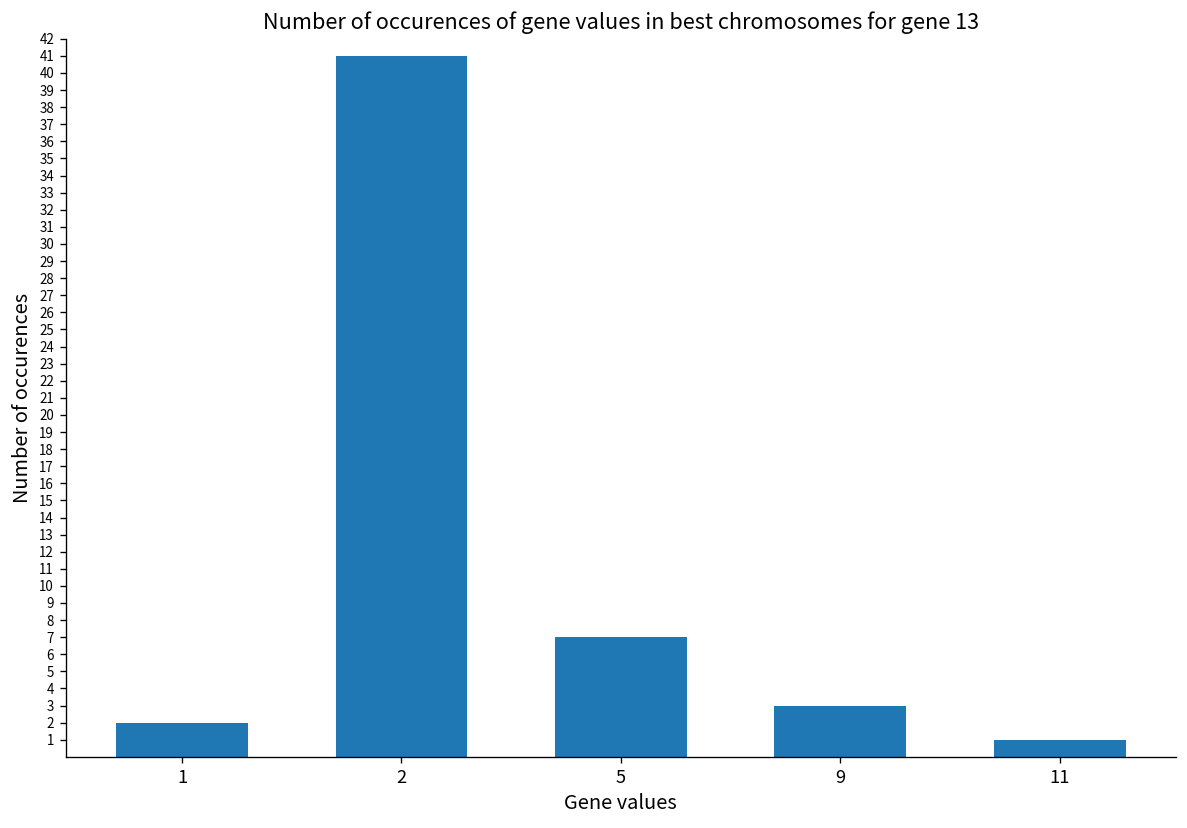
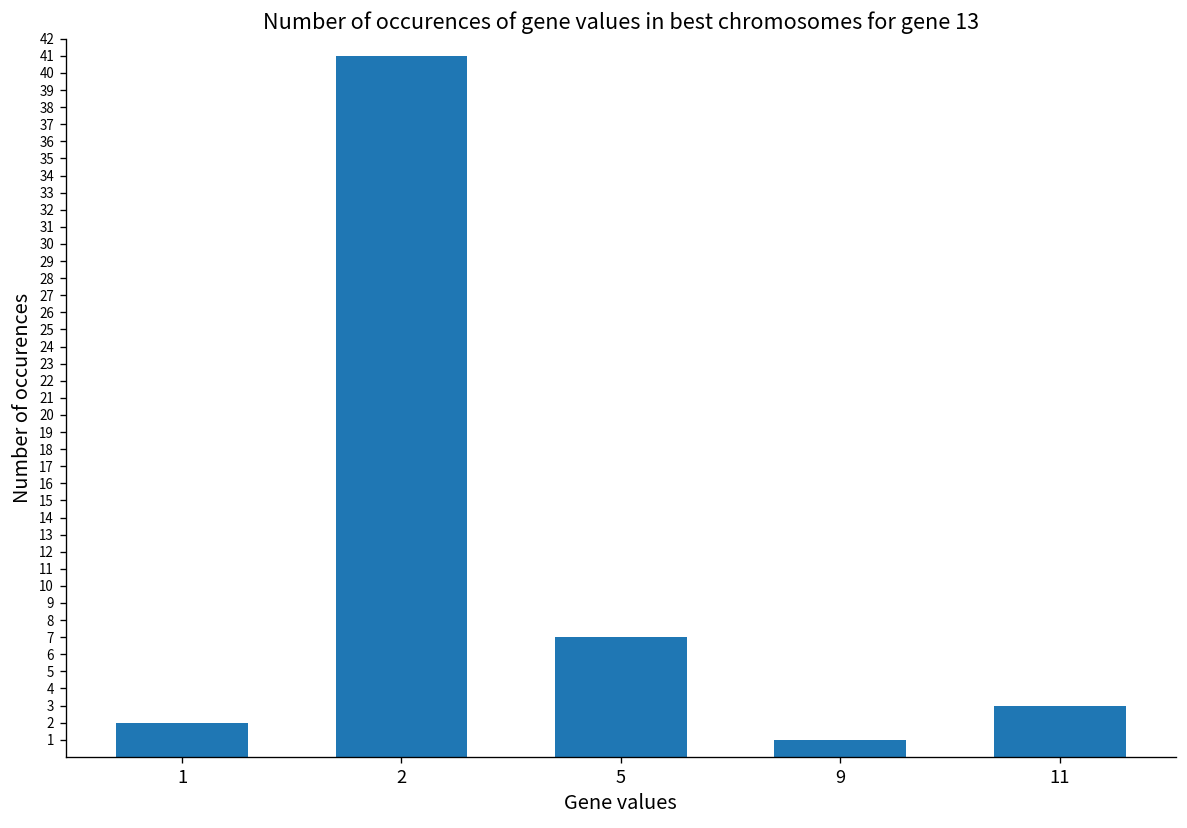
9: 3 -> 1
11: 1 -> 3
